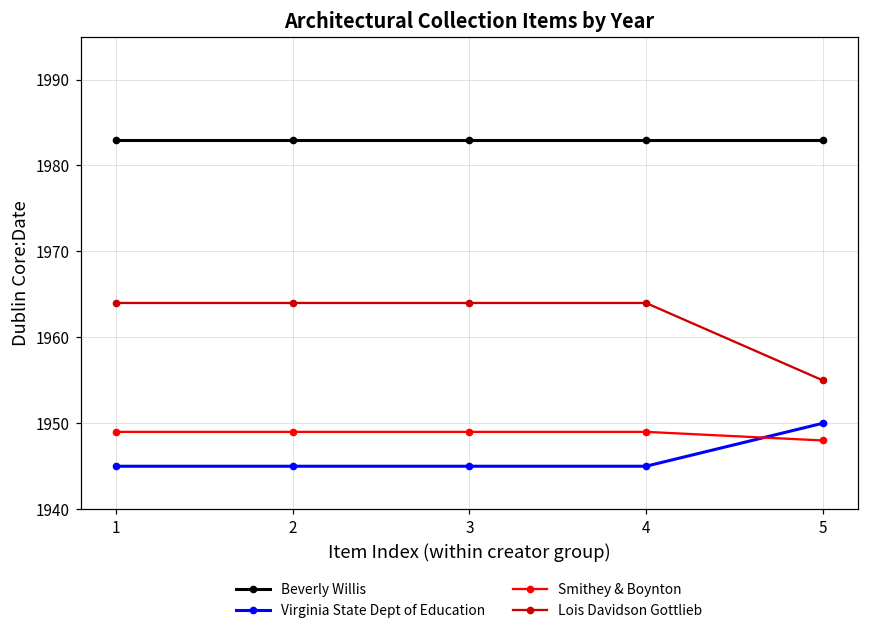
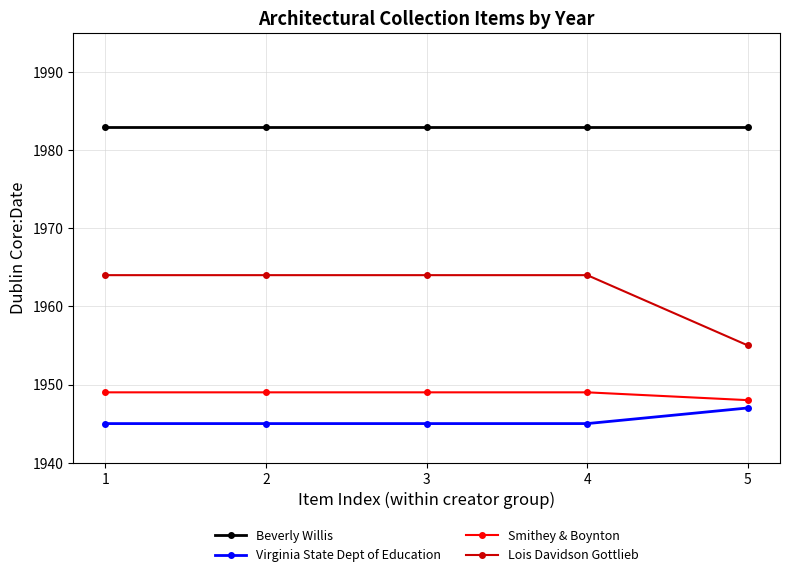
Virginia State Dept of Education, 5: 1950 -> 1947
